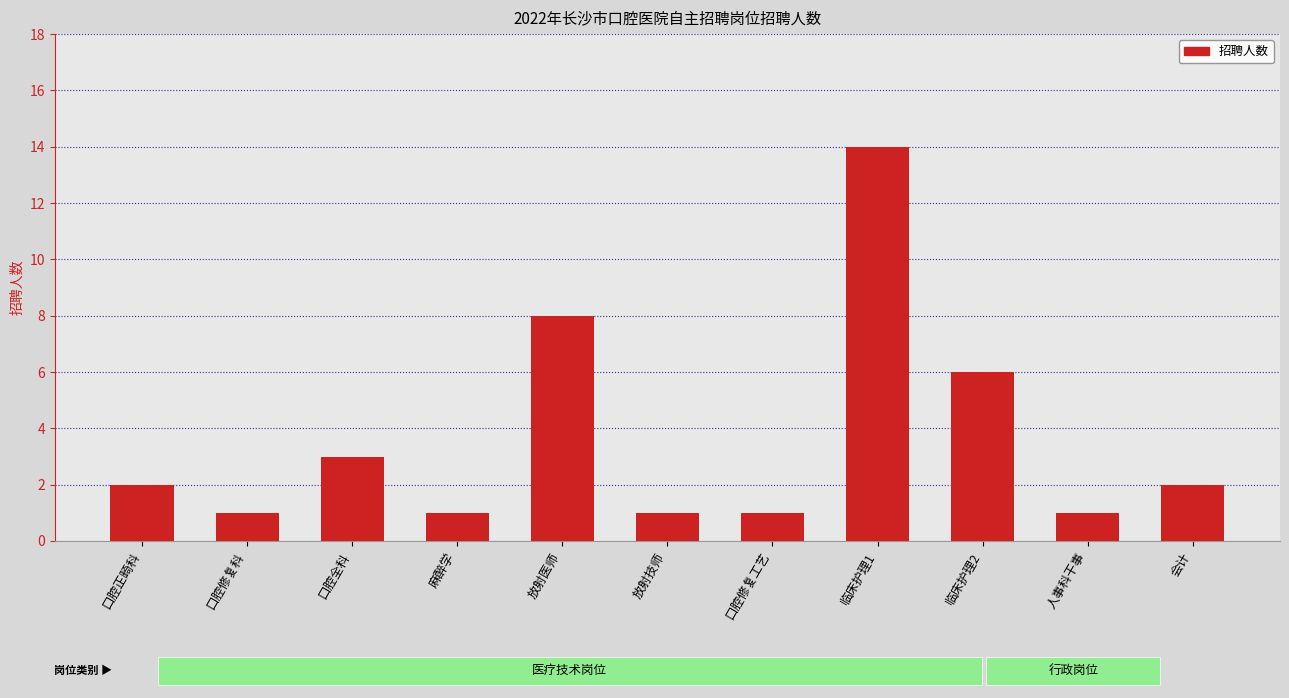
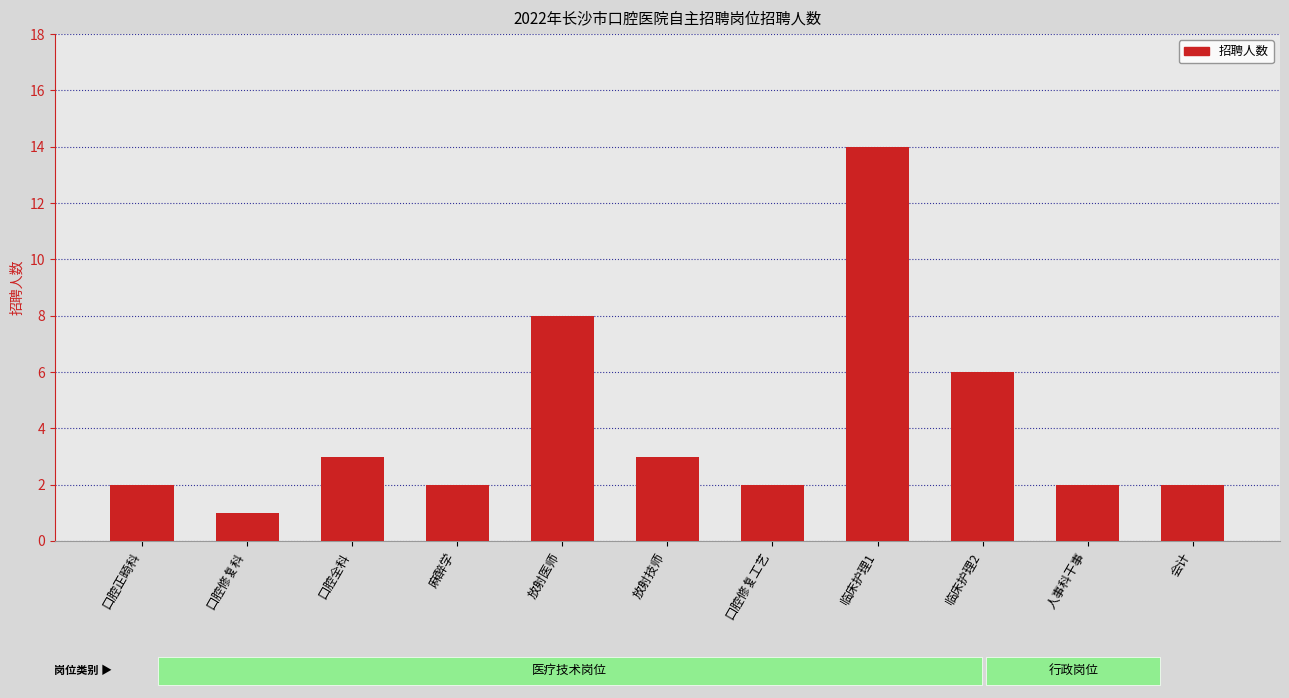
麻醉学: 1 -> 2
放射技师: 1 -> 3
口腔修复工艺: 1 -> 2
人事科干事: 1 -> 2
